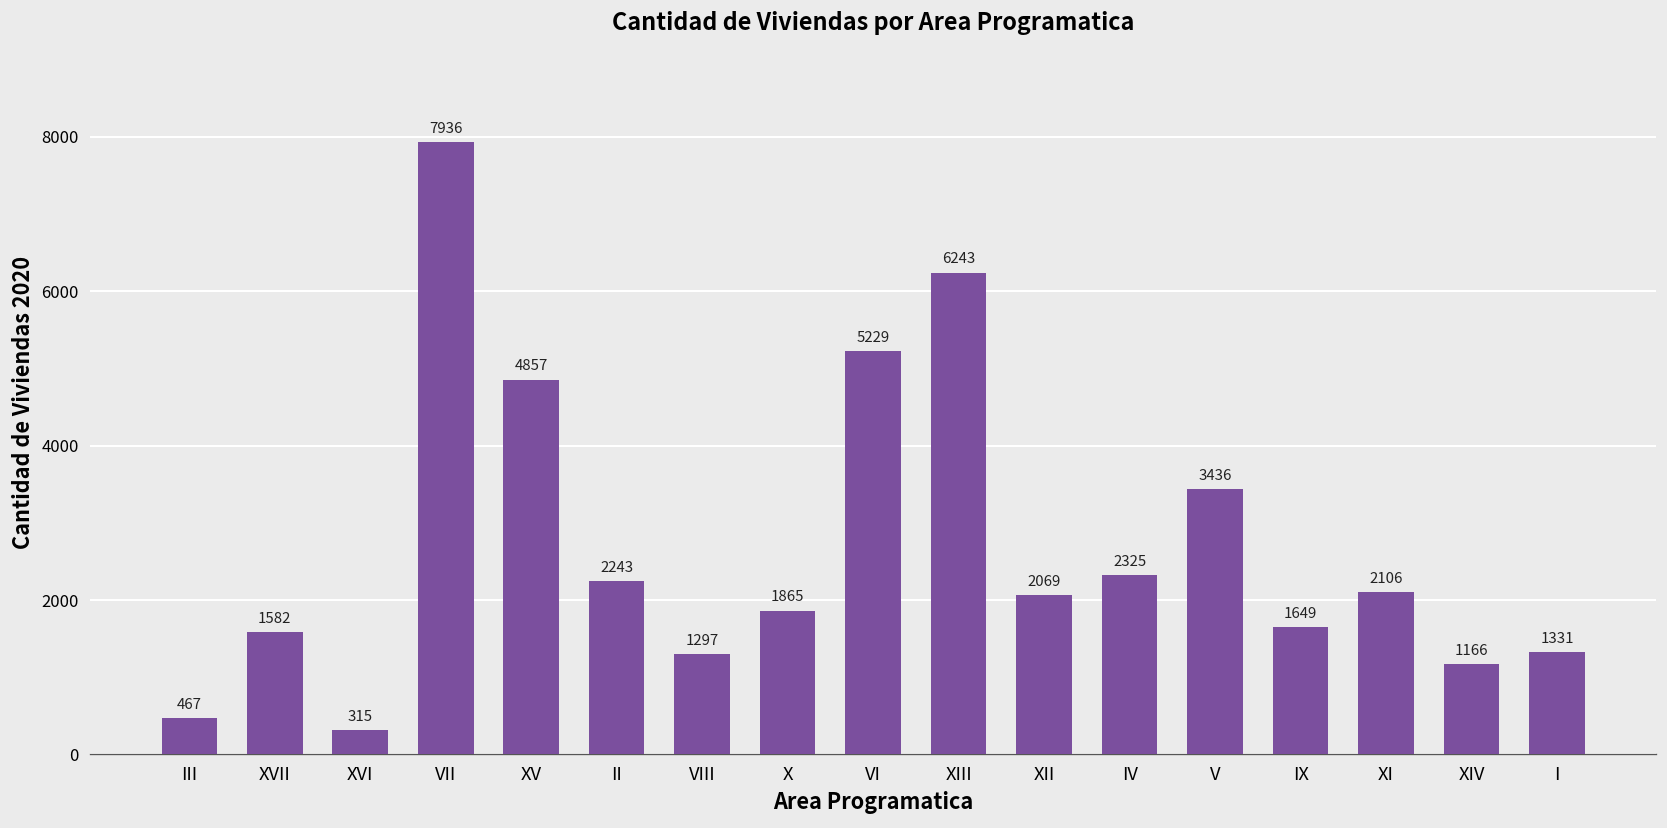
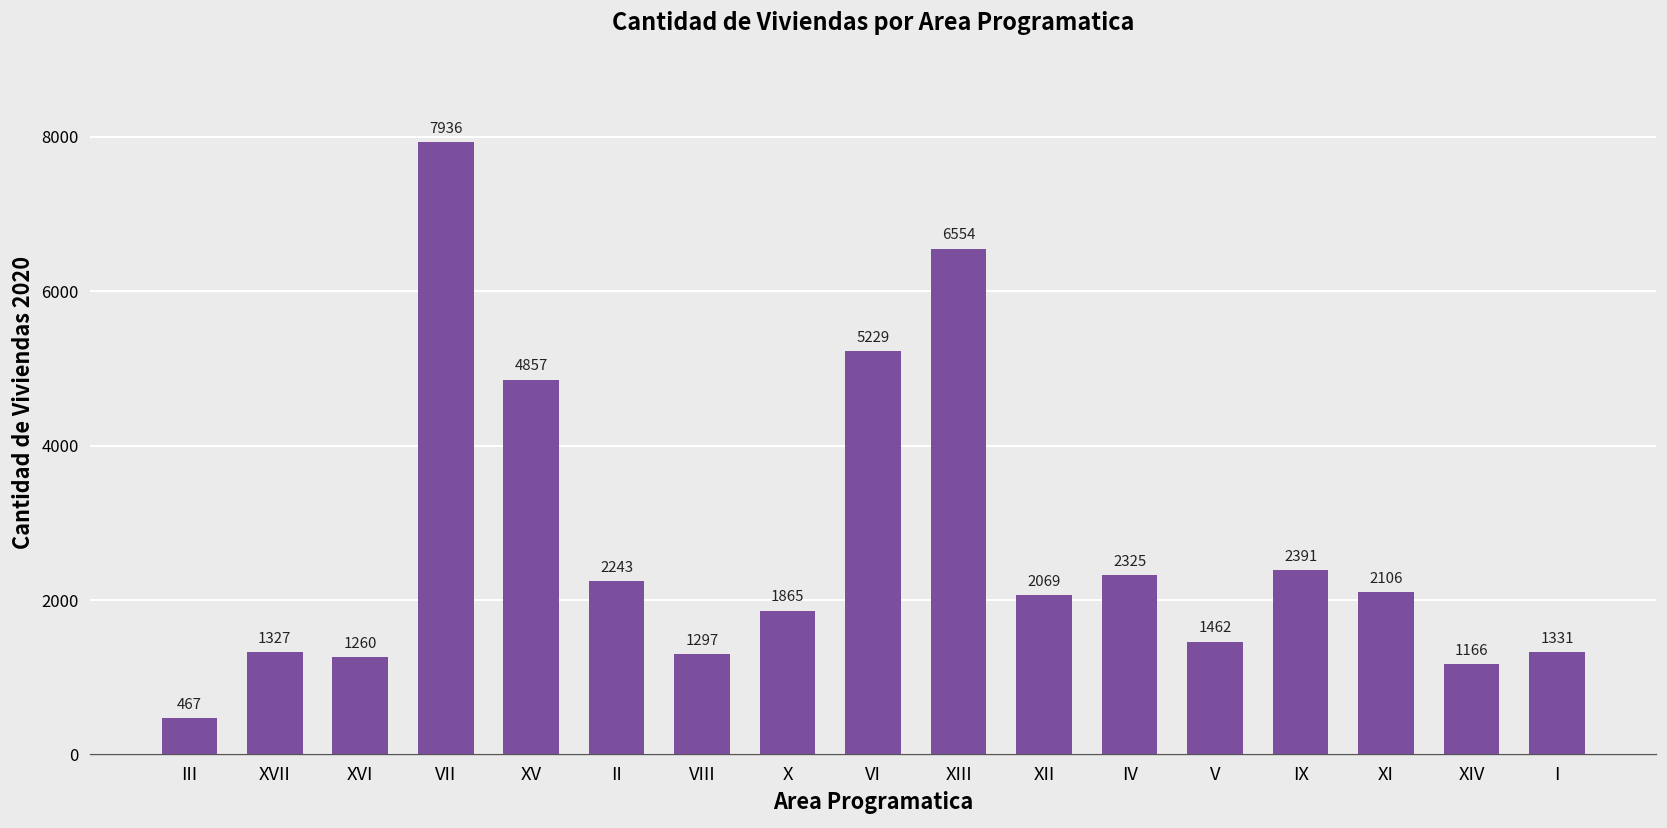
XVII: 1582 -> 1327
XVI: 315 -> 1260
XIII: 6243 -> 6554
V: 3436 -> 1462
IX: 1649 -> 2391
